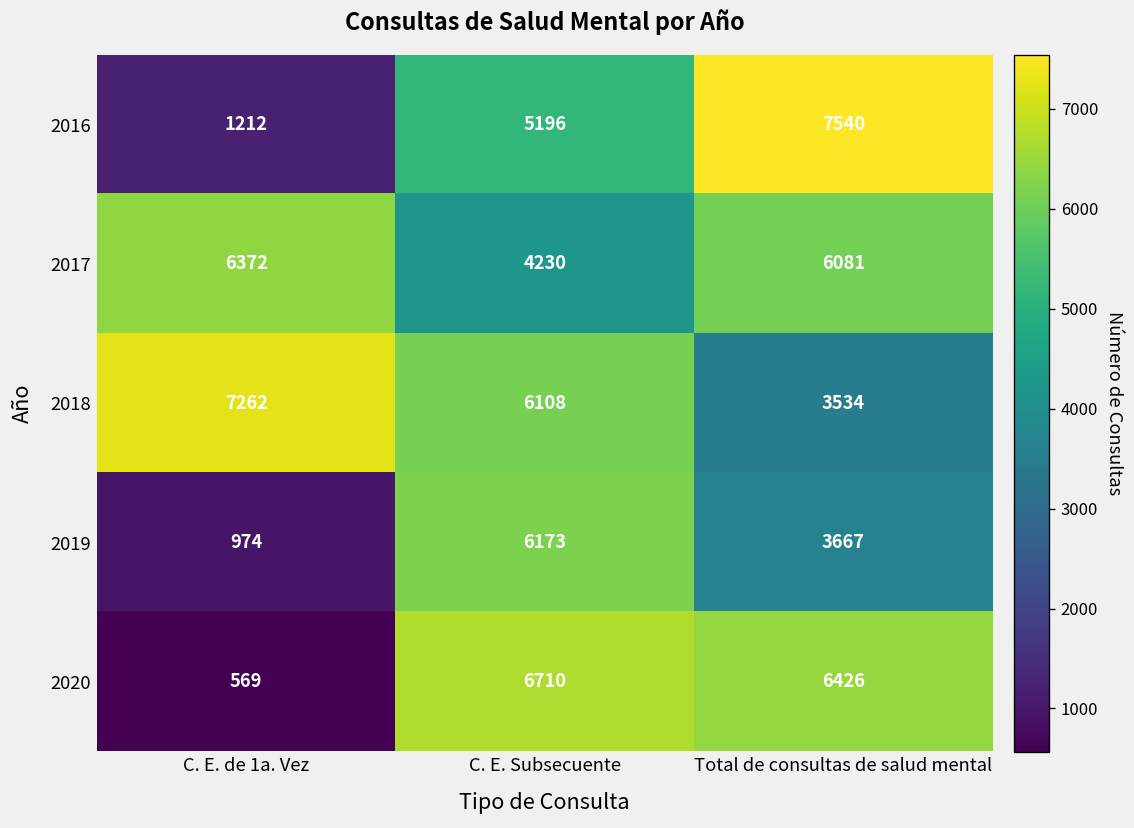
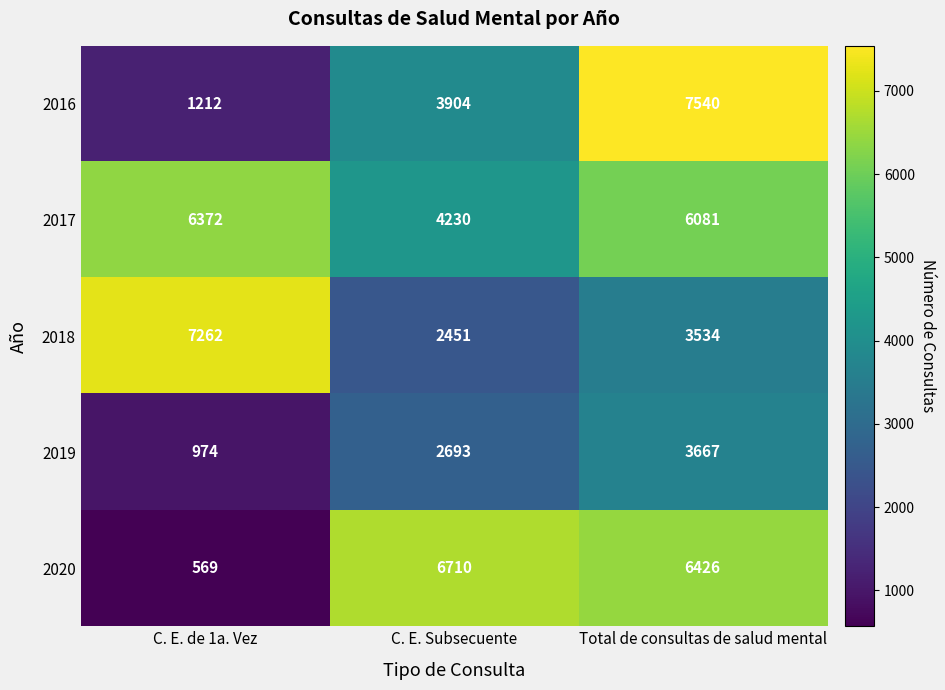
2016, C. E. Subsecuente: 5196 -> 3904
2018, C. E. Subsecuente: 6108 -> 2451
2019, C. E. Subsecuente: 6173 -> 2693
